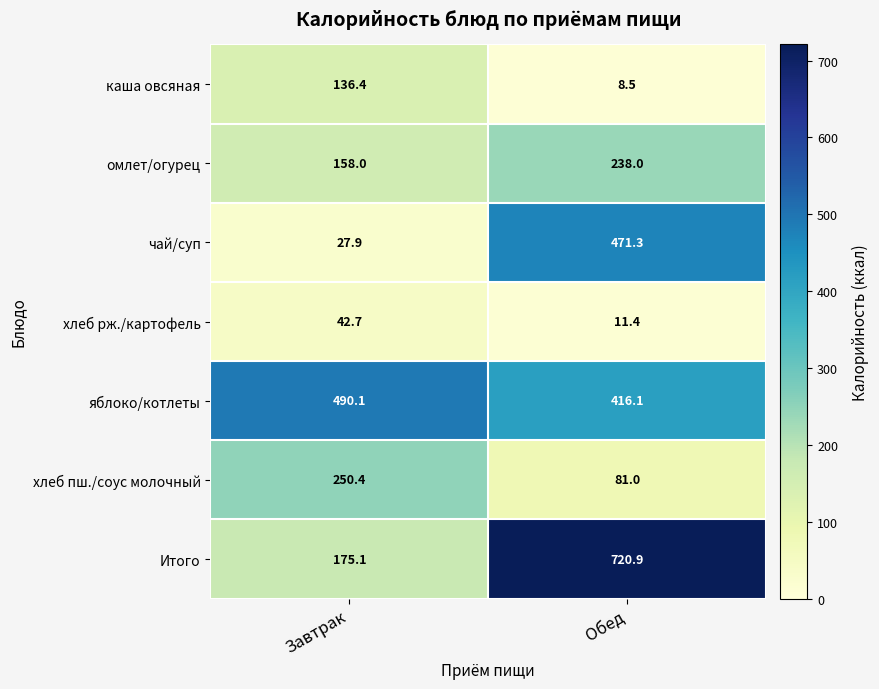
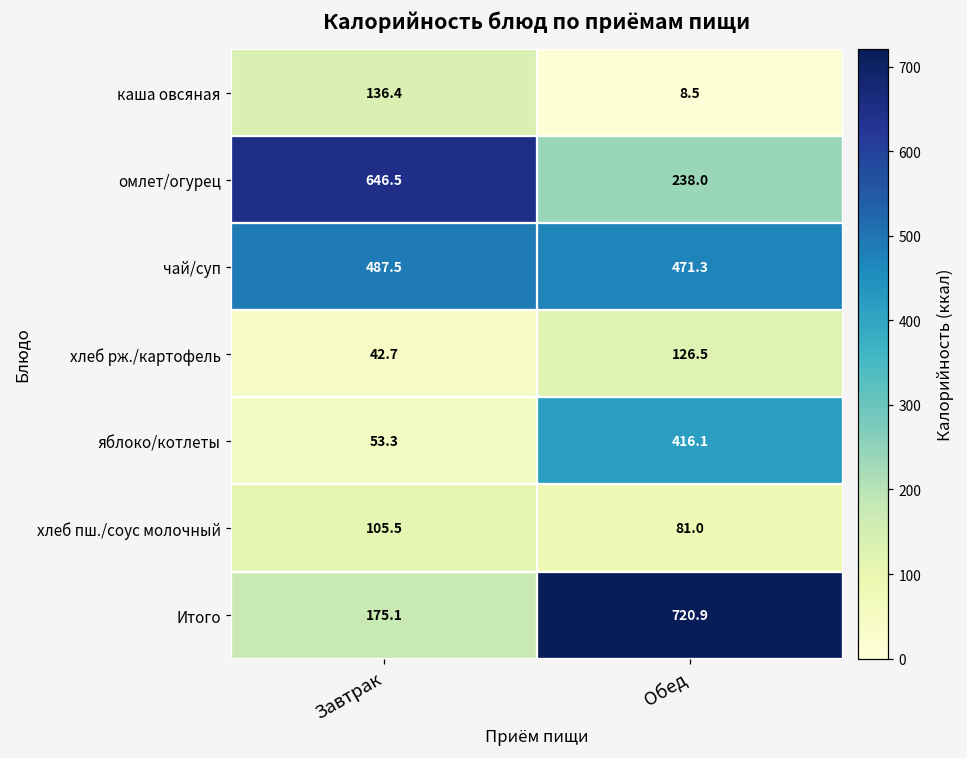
омлет/огурец, Завтрак: 158.0 -> 646.5
чай/суп, Завтрак: 27.9 -> 487.5
хлеб рж./картофель, Обед: 11.4 -> 126.5
яблоко/котлеты, Завтрак: 490.1 -> 53.3
хлеб пш./соус молочный, Завтрак: 250.4 -> 105.5
